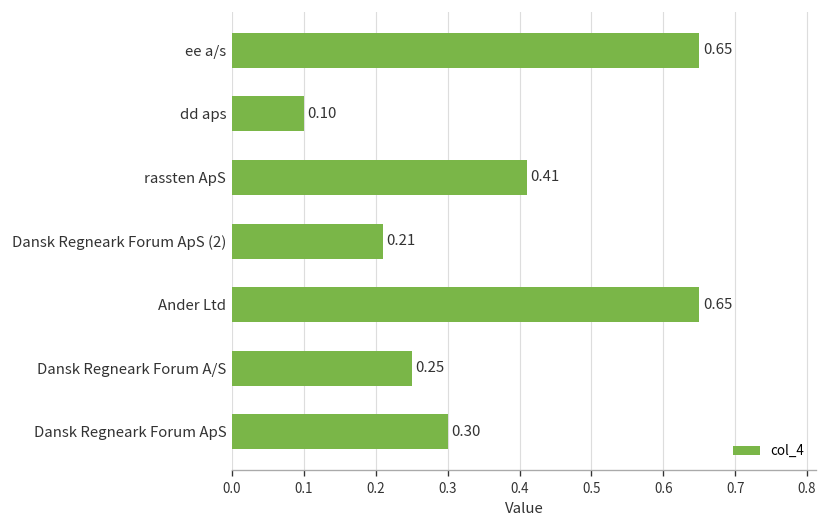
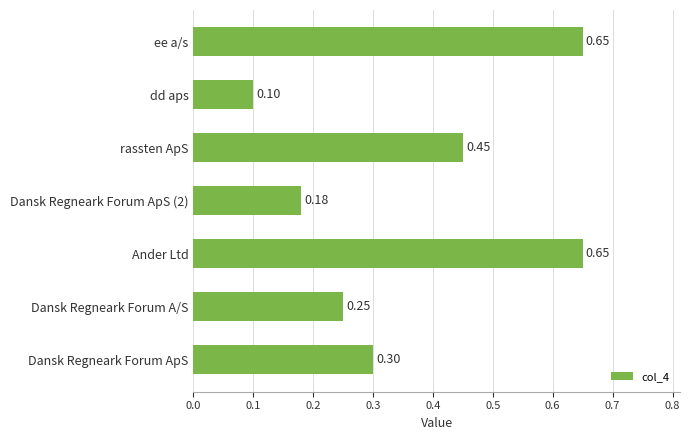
rassten ApS: 0.41 -> 0.45
Dansk Regneark Forum ApS (2): 0.21 -> 0.18
